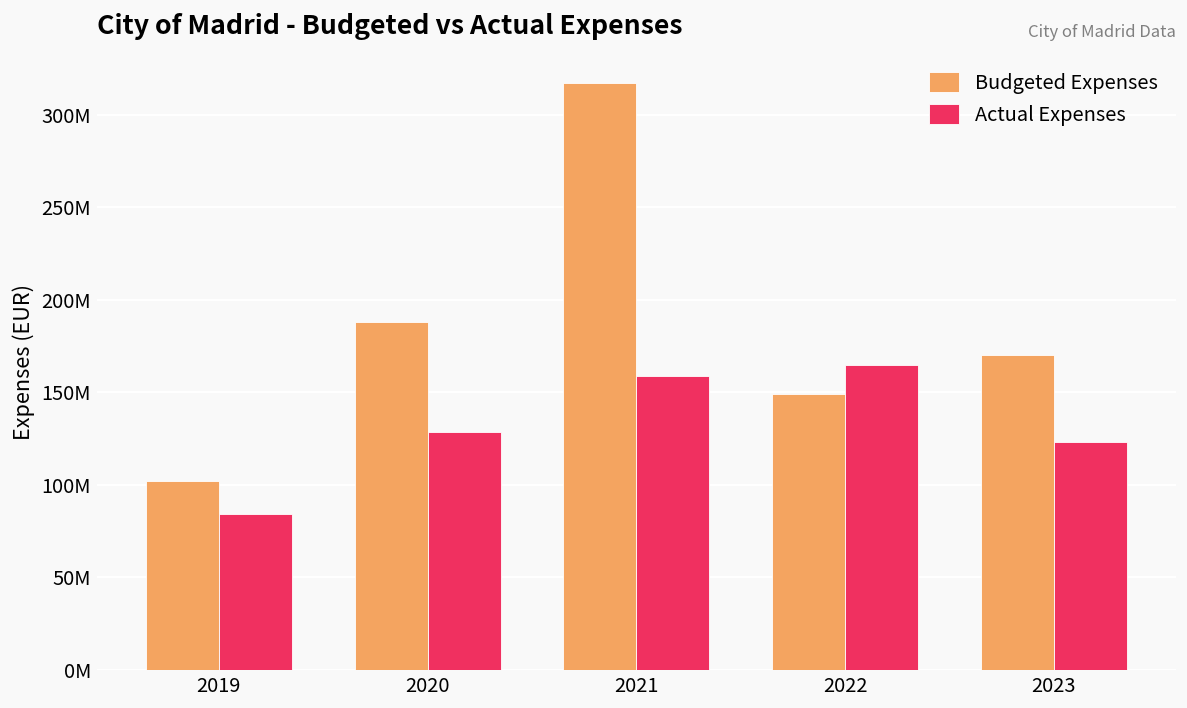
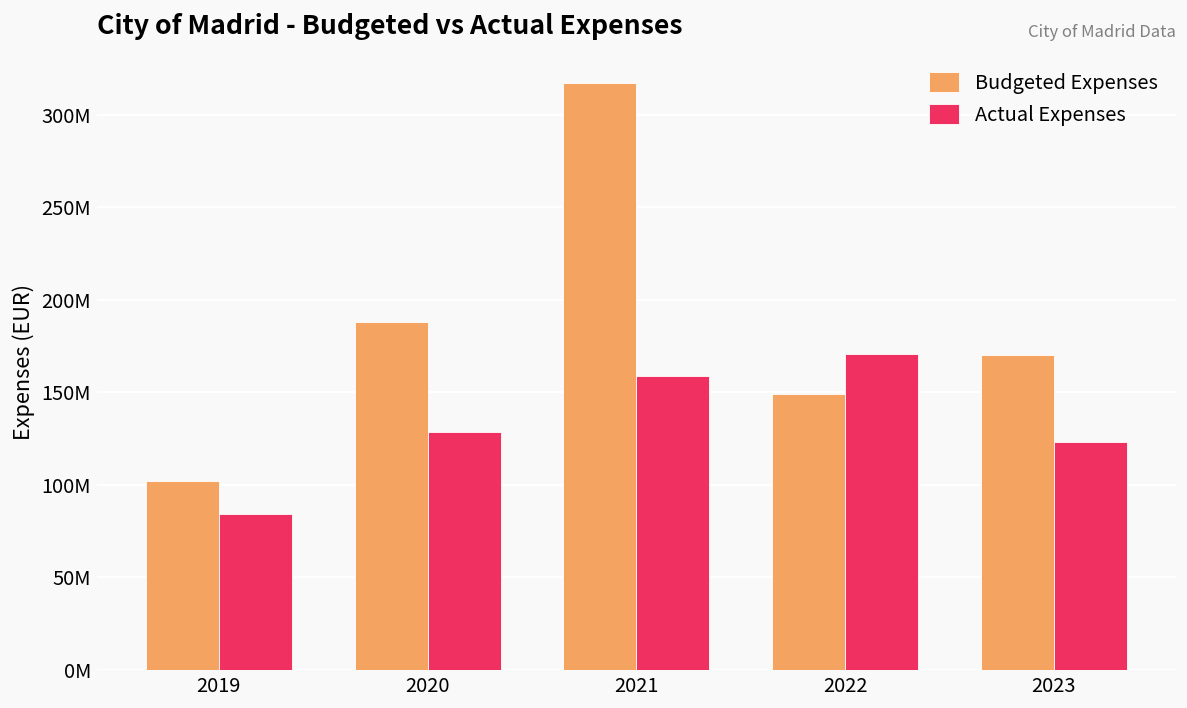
Actual Expenses, 2022: 165000000 -> 171000000
